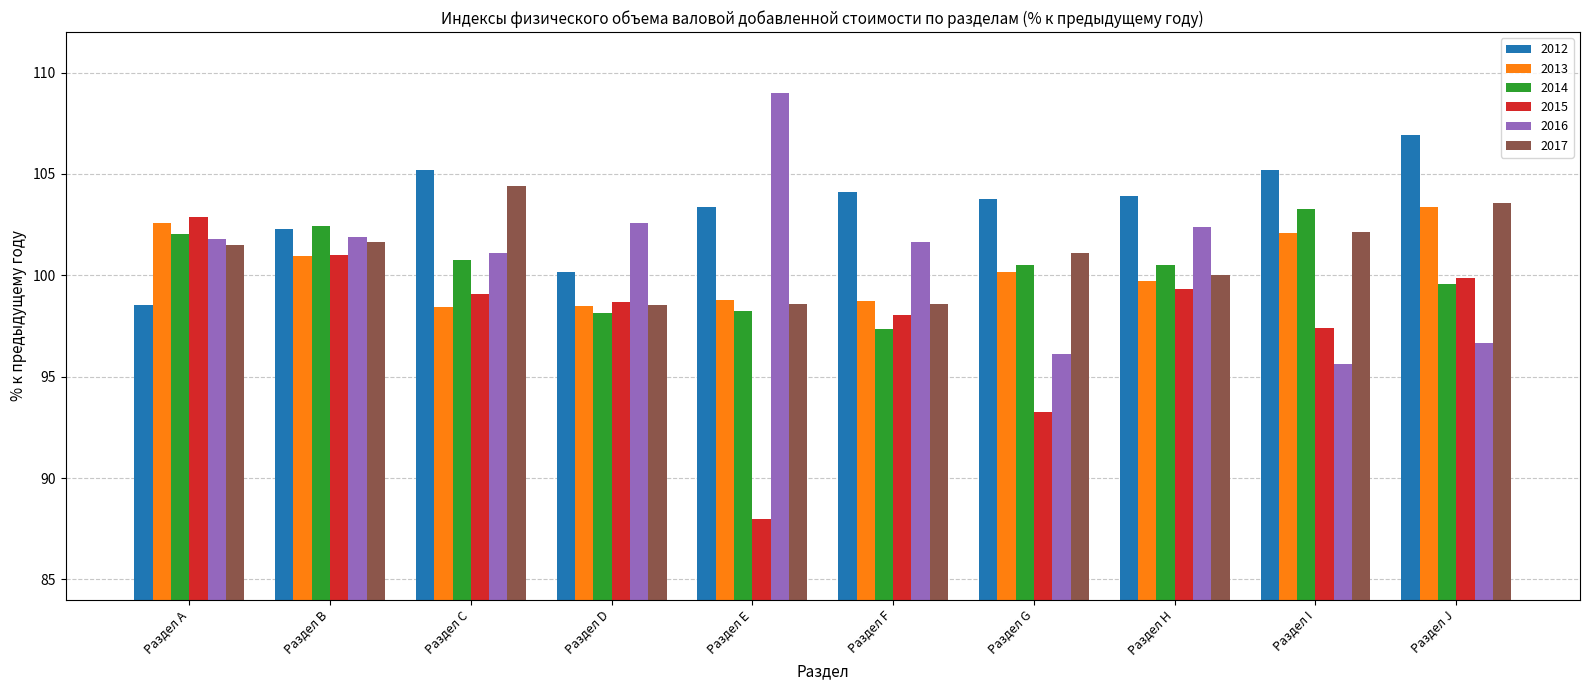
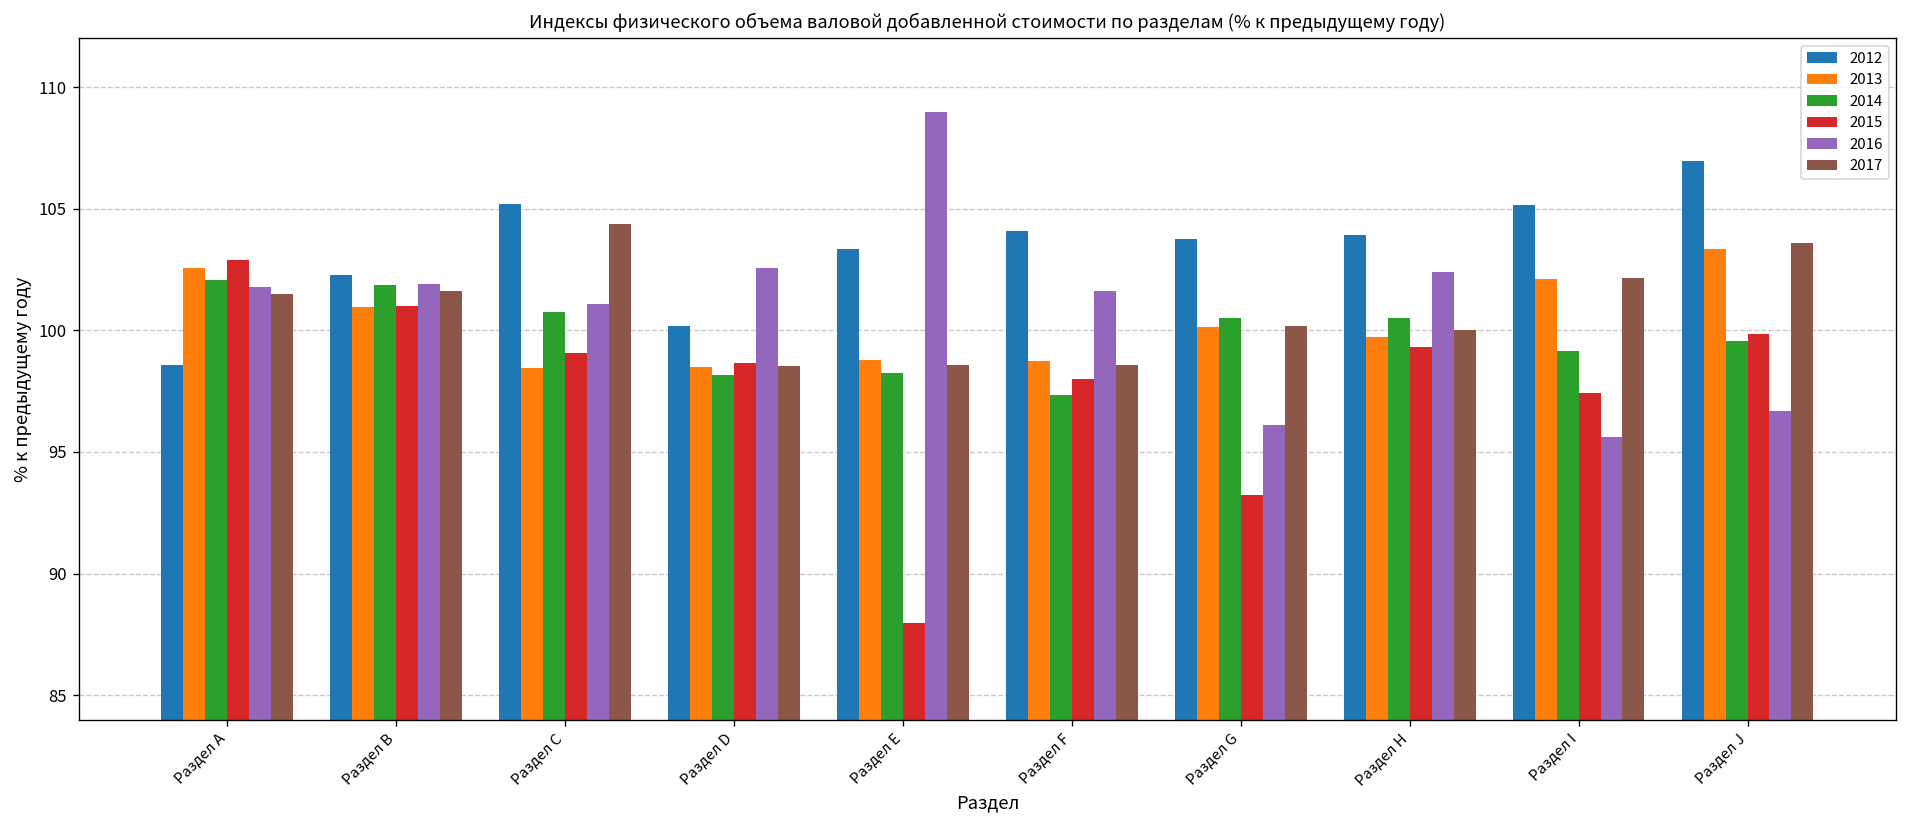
2014, Раздел B: 102.4 -> 101.9
2017, Раздел G: 101.1 -> 100.2
2014, Раздел I: 103.3 -> 99.2
